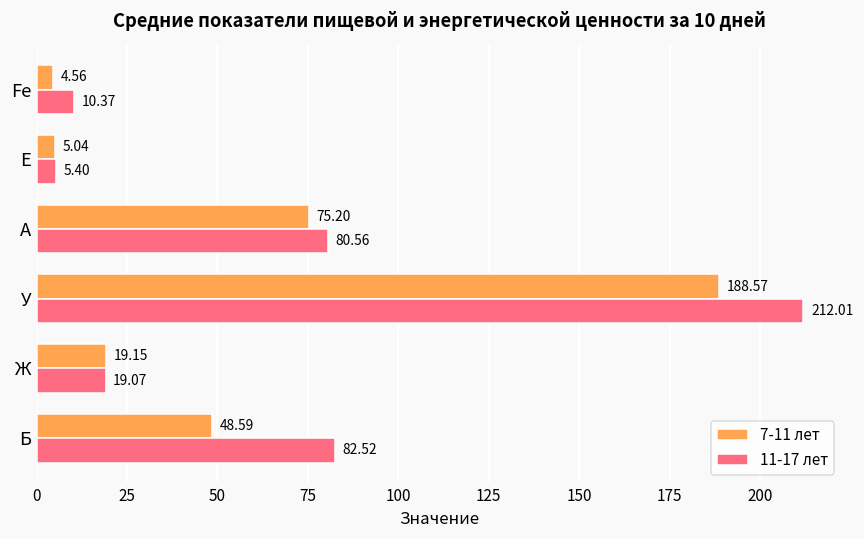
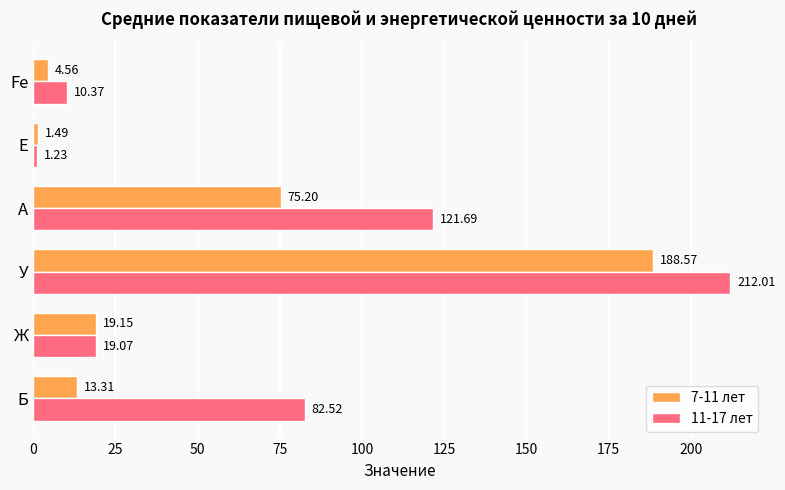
7-11 лет, E: 5.04 -> 1.49
11-17 лет, E: 5.40 -> 1.23
11-17 лет, A: 80.56 -> 121.69
7-11 лет, Б: 48.59 -> 13.31
